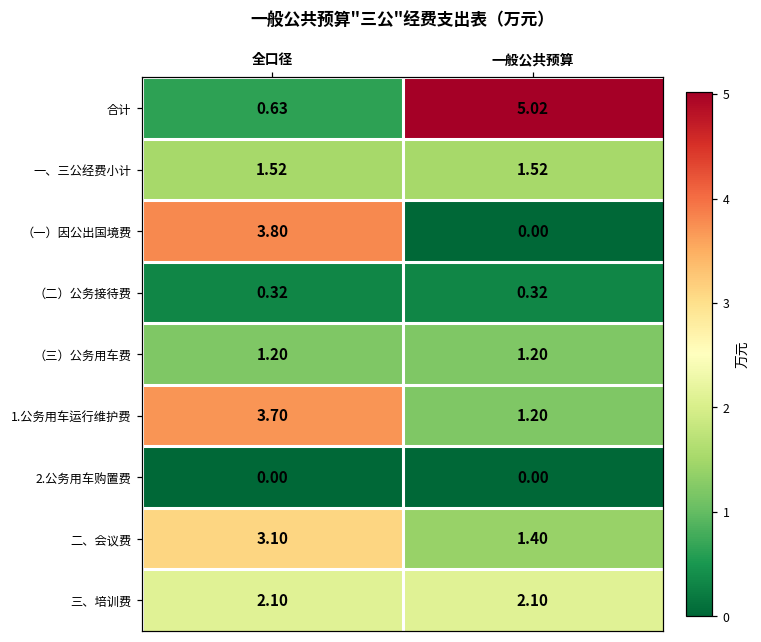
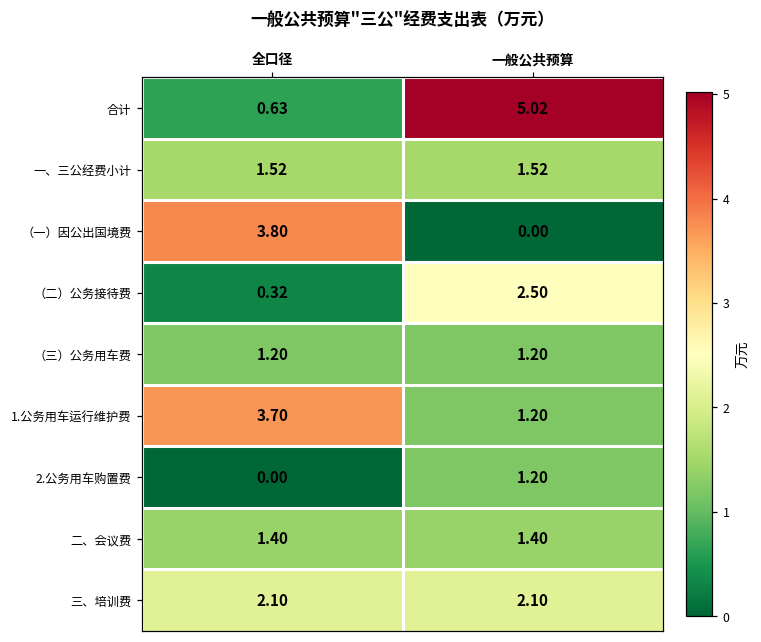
（二）公务接待费, 一般公共预算: 0.32 -> 2.50
2.公务用车购置费, 一般公共预算: 0.00 -> 1.20
二、会议费, 全口径: 3.10 -> 1.40
